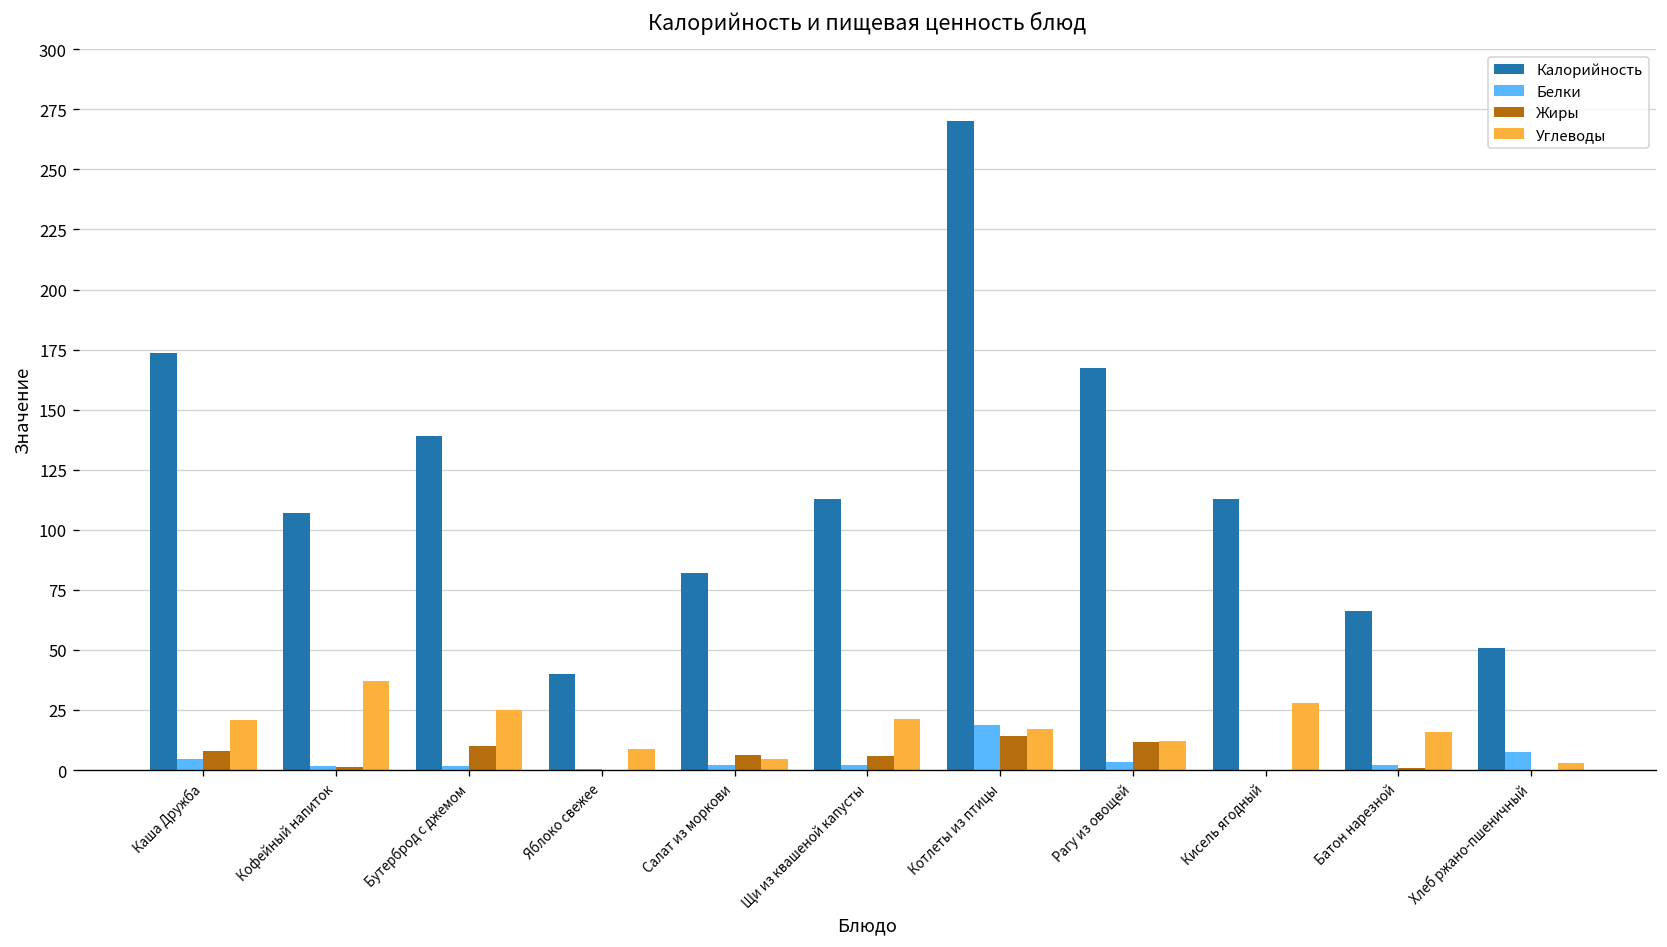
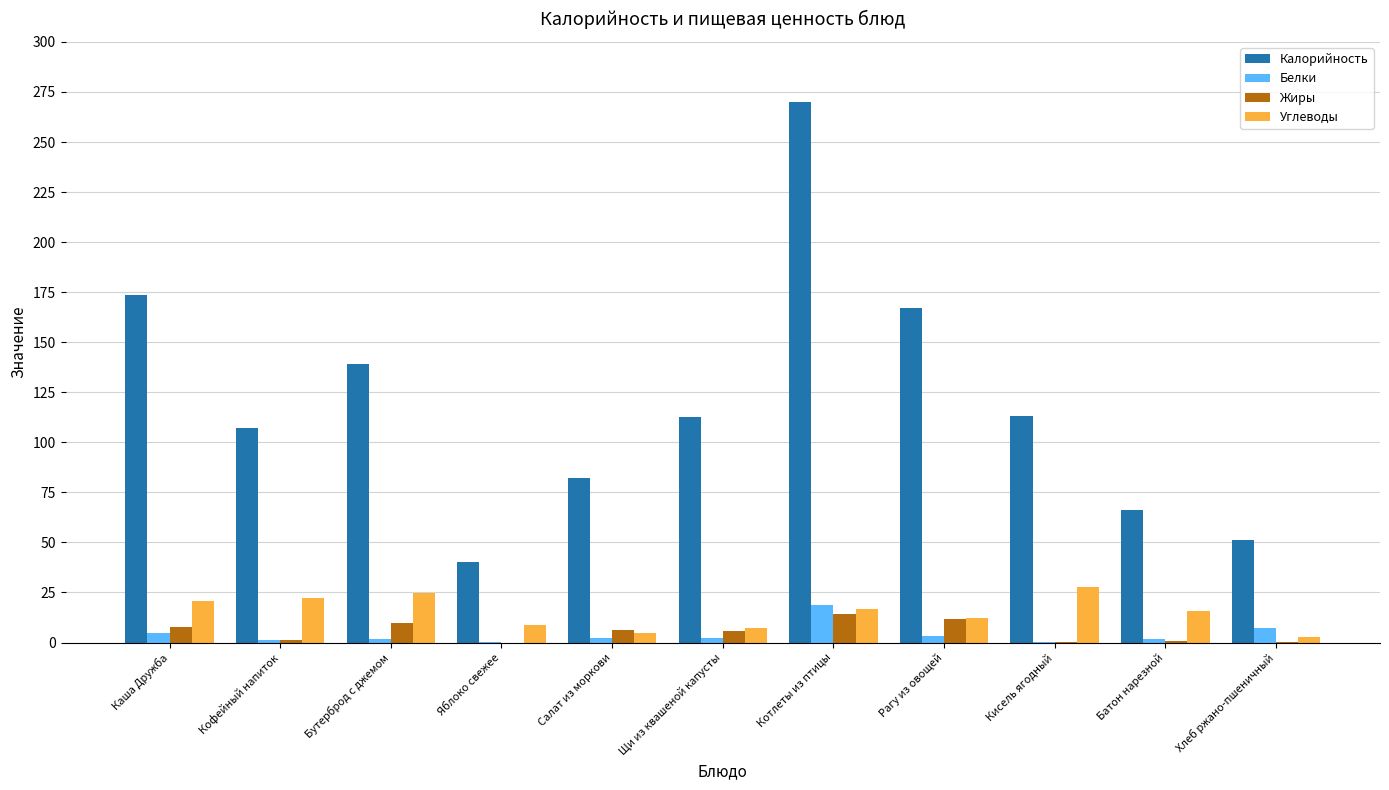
Углеводы, Кофейный напиток: 37 -> 22
Углеводы, Щи из квашеной капусты: 21 -> 7
